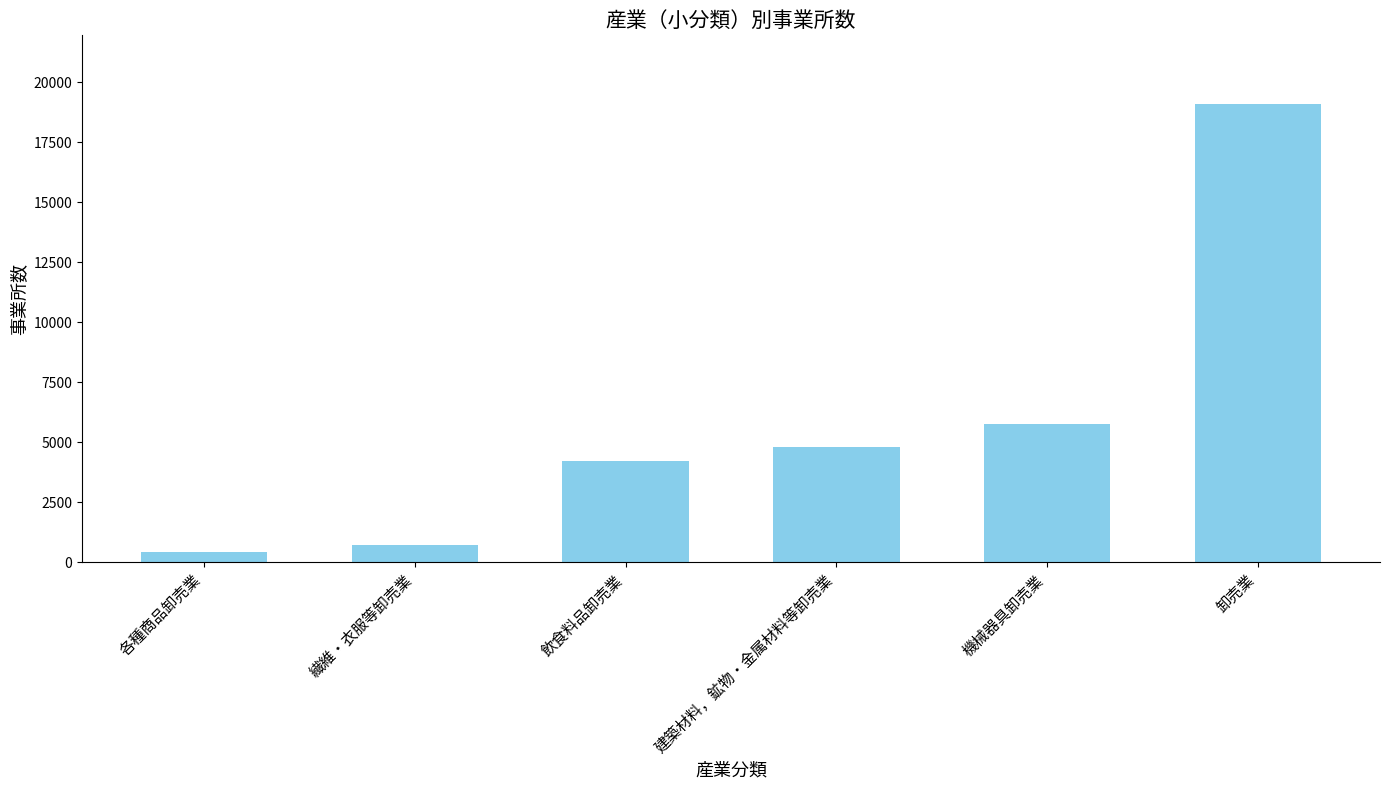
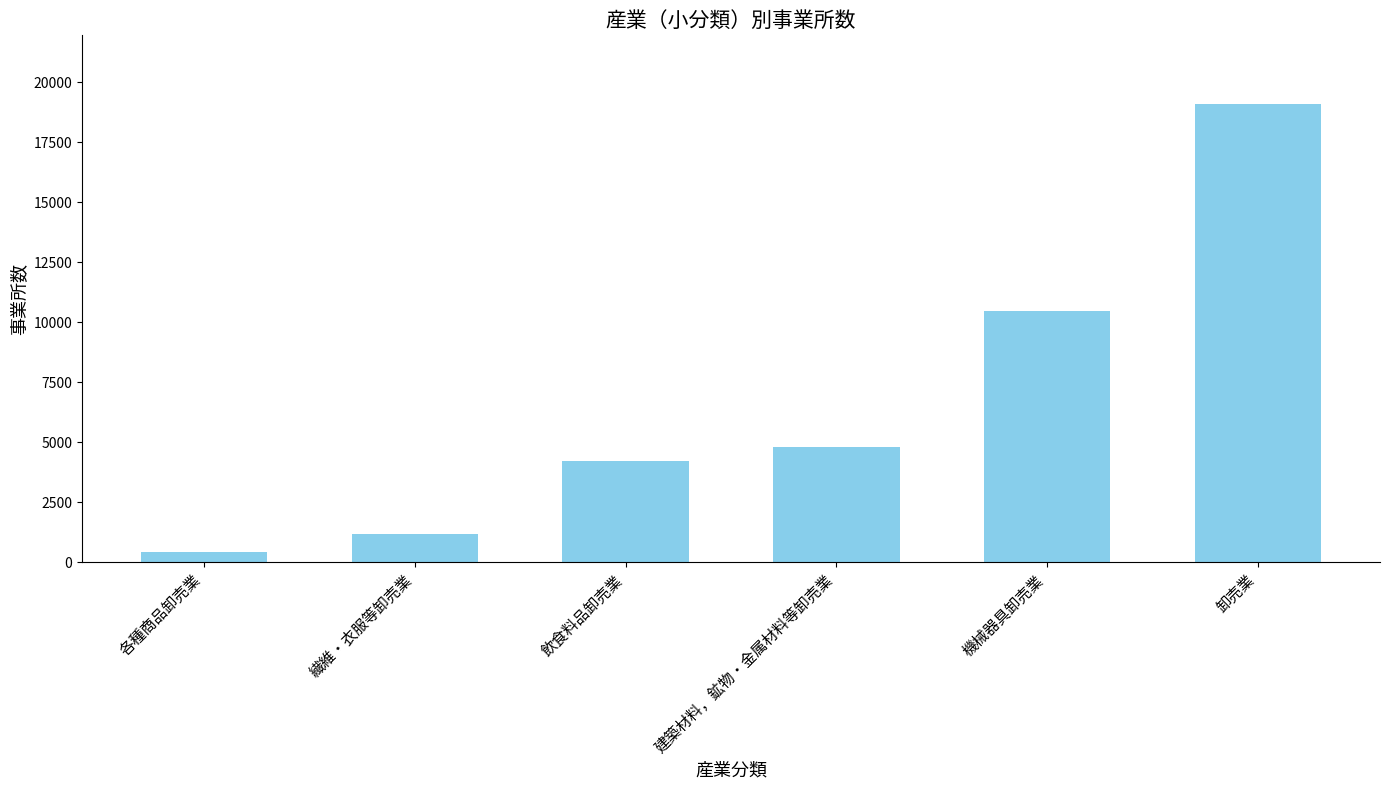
繊維・衣服等卸売業: 700 -> 1200
機械器具卸売業: 5800 -> 10500
